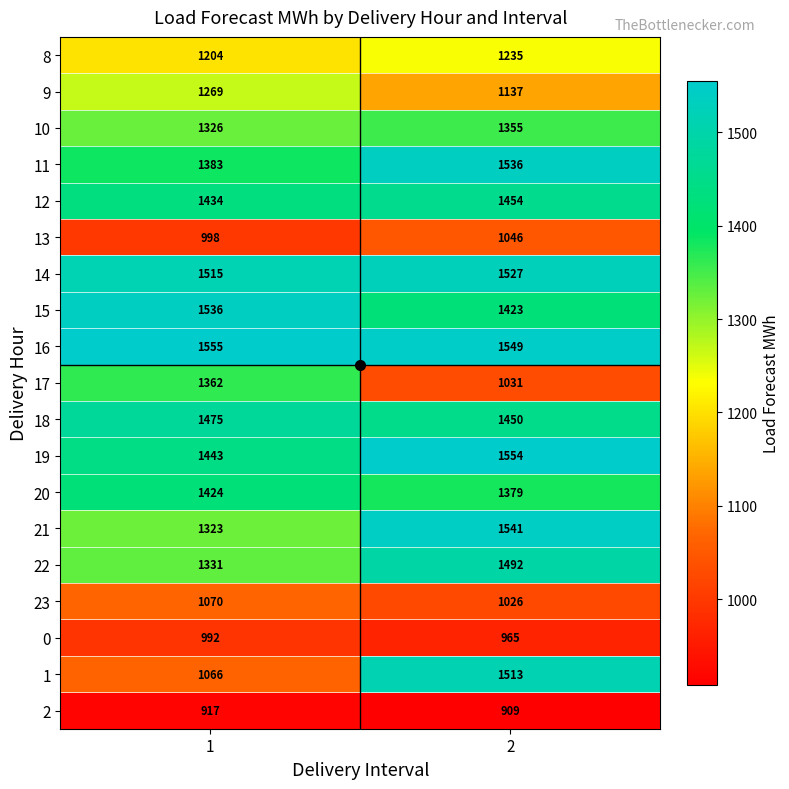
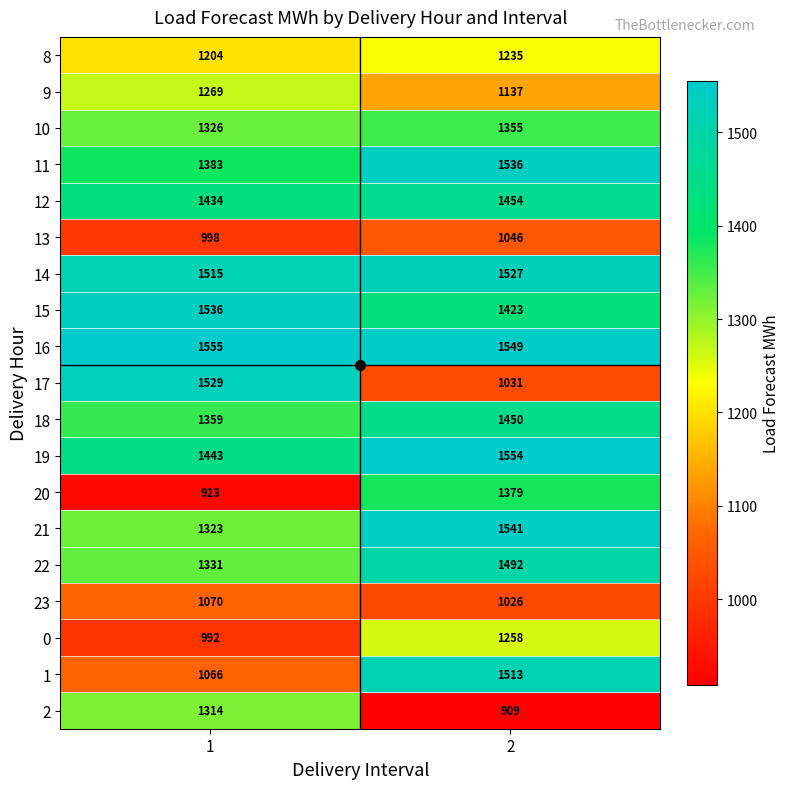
17, 1: 1362 -> 1529
18, 1: 1475 -> 1359
20, 1: 1424 -> 923
0, 2: 965 -> 1258
2, 1: 917 -> 1314
